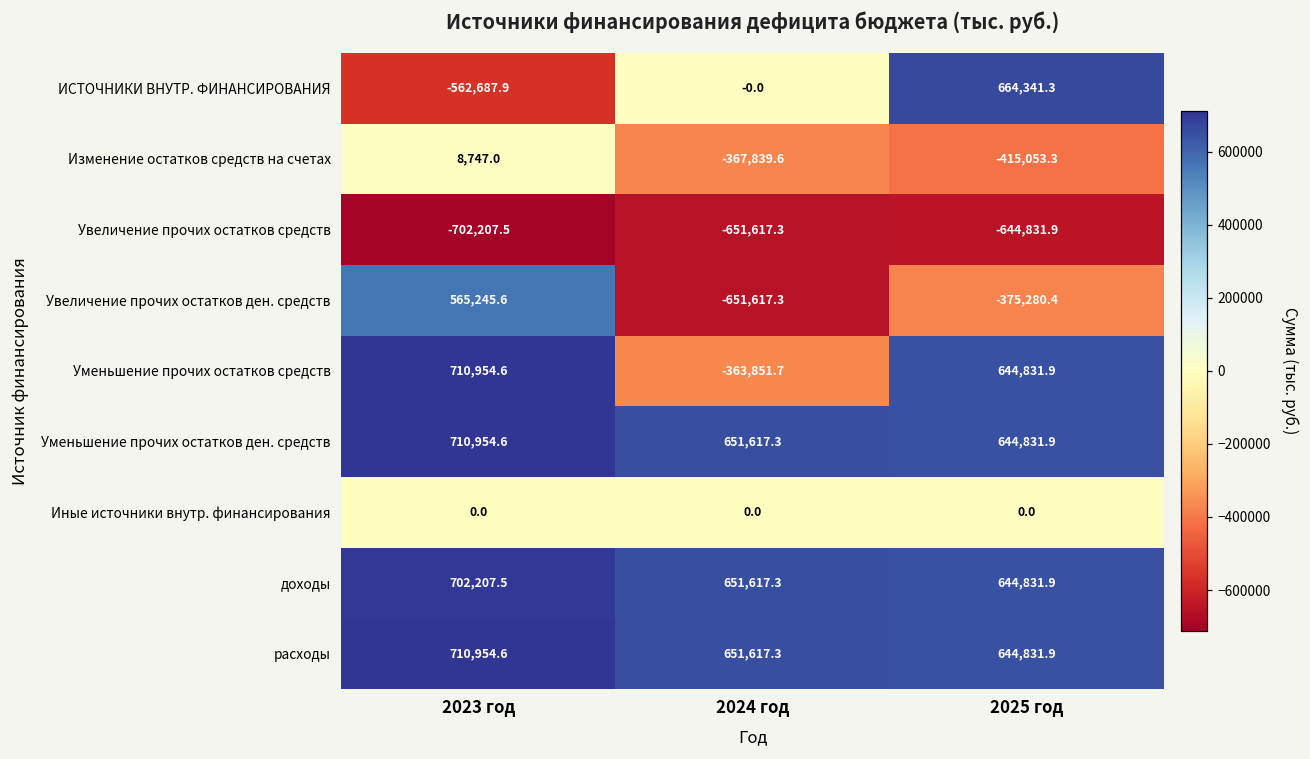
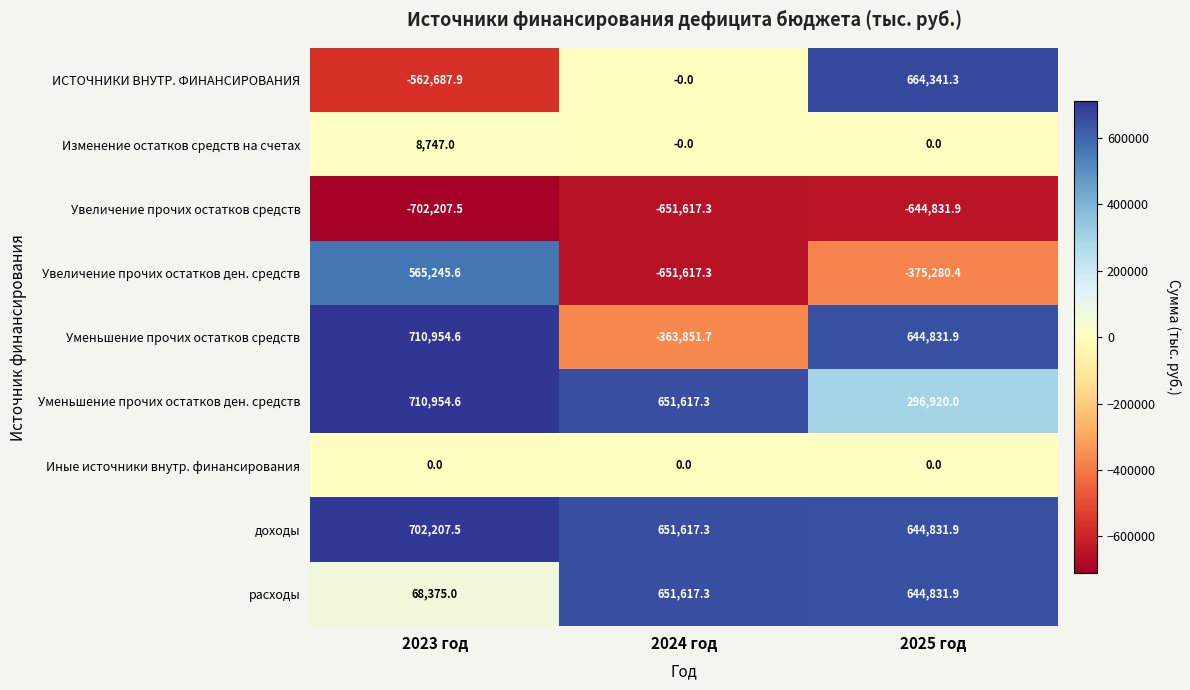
Изменение остатков средств на счетах, 2024 год: -367,839.6 -> -0.0
Изменение остатков средств на счетах, 2025 год: -415,053.3 -> 0.0
Уменьшение прочих остатков ден. средств, 2025 год: 644,831.9 -> 296,920.0
расходы, 2023 год: 710,954.6 -> 68,375.0
